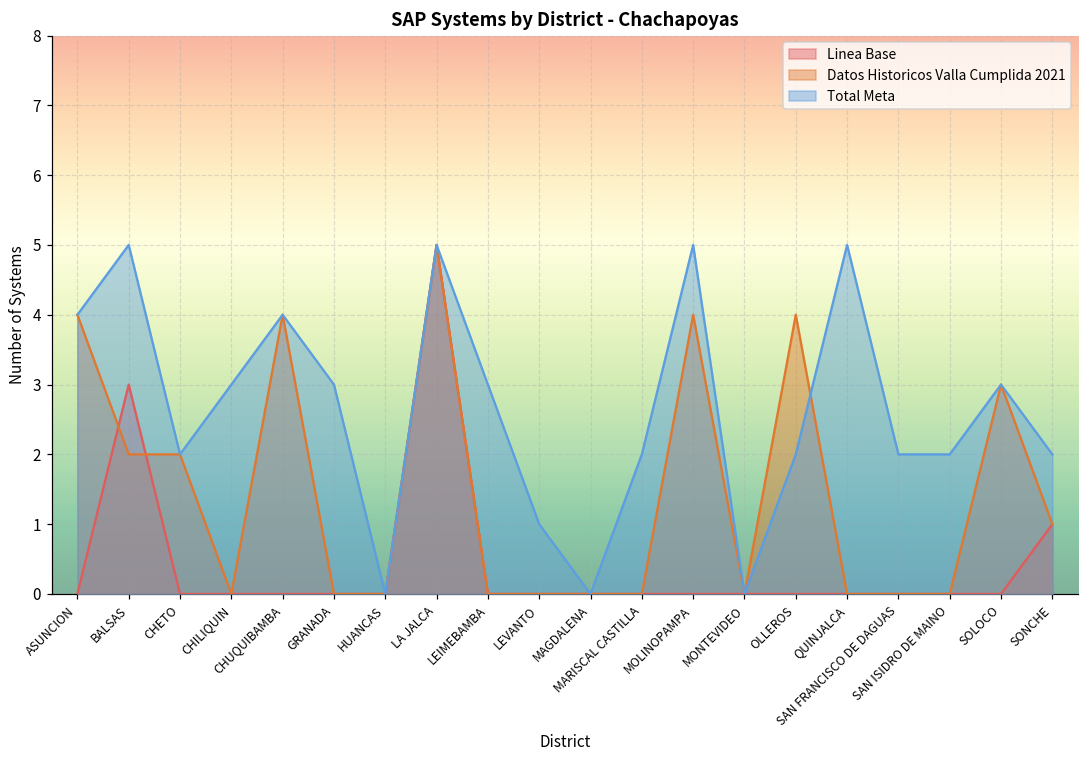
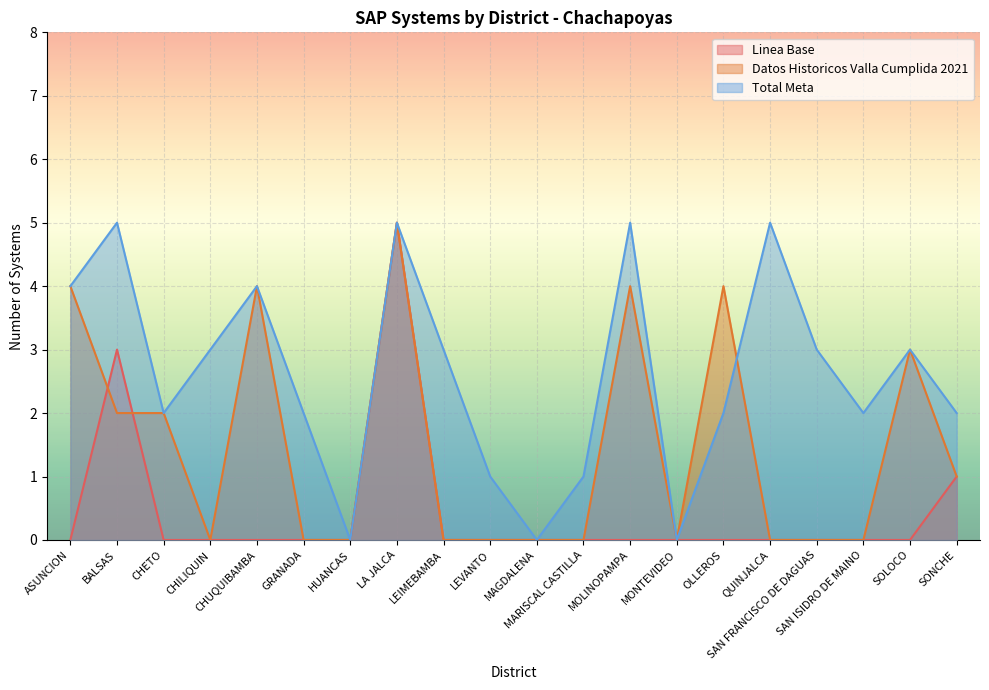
Total Meta, GRANADA: 3 -> 2
Total Meta, MARISCAL CASTILLA: 2 -> 1
Total Meta, SAN FRANCISCO DE DAGUAS: 2 -> 3
